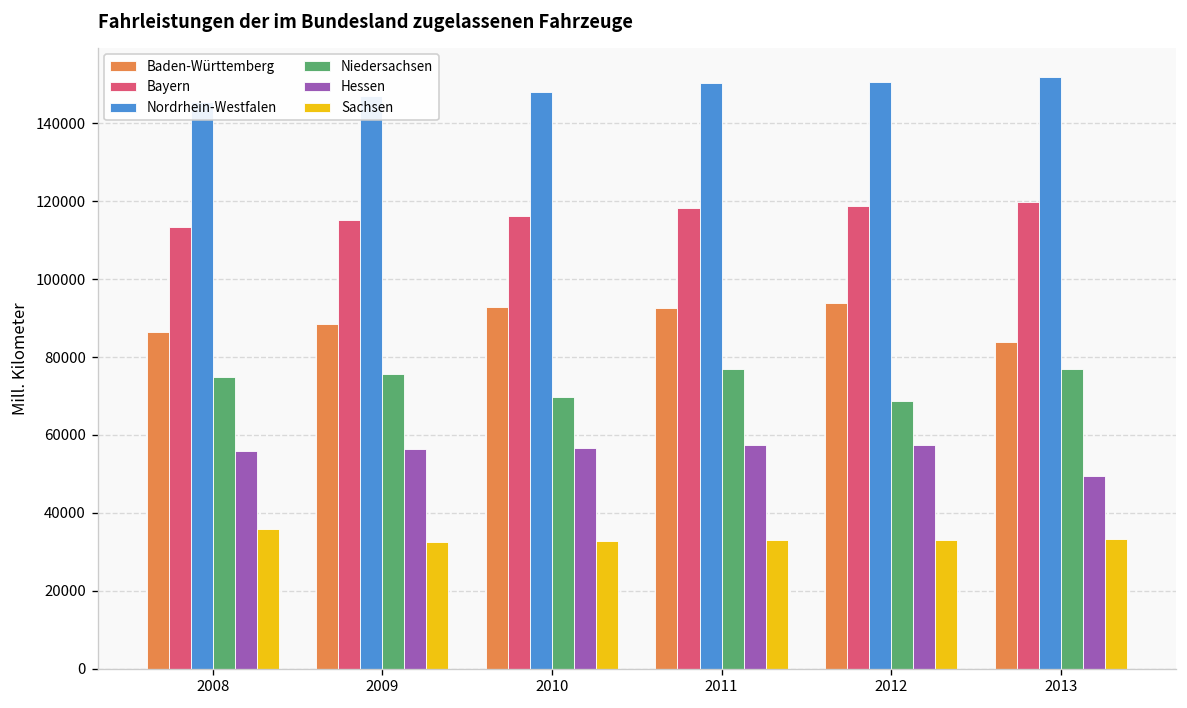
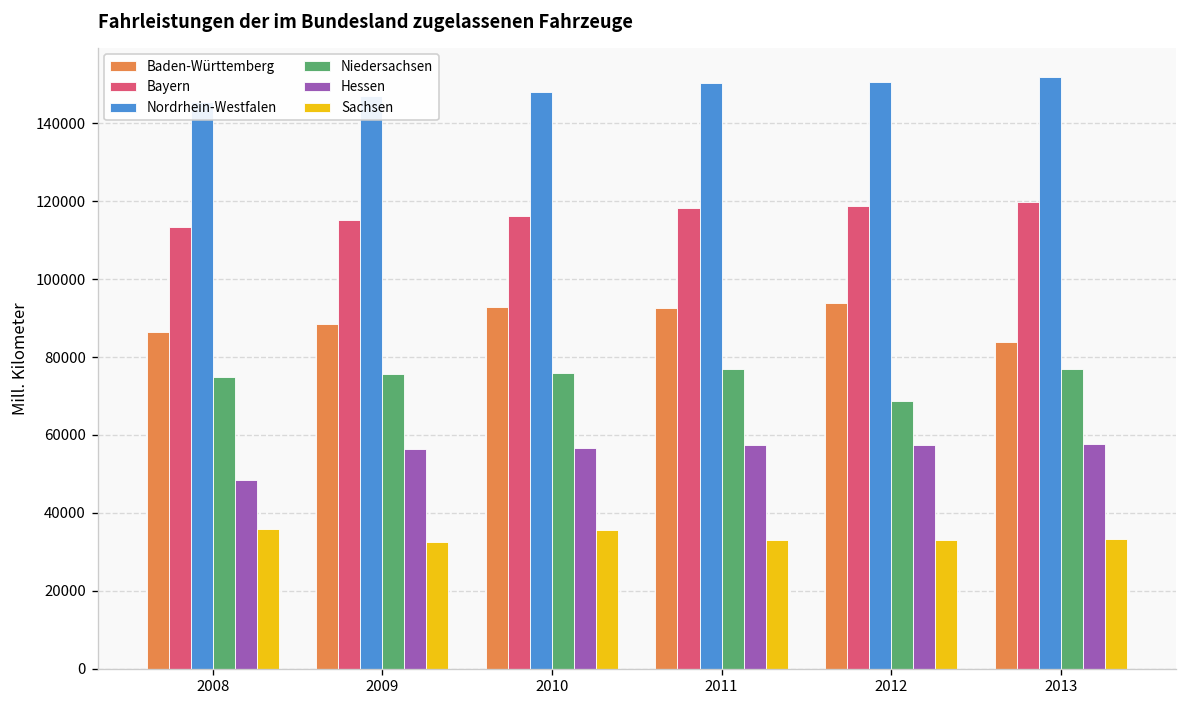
Hessen, 2008: 56000 -> 48000
Niedersachsen, 2010: 70000 -> 76000
Sachsen, 2010: 33000 -> 35000
Hessen, 2013: 49000 -> 58000
